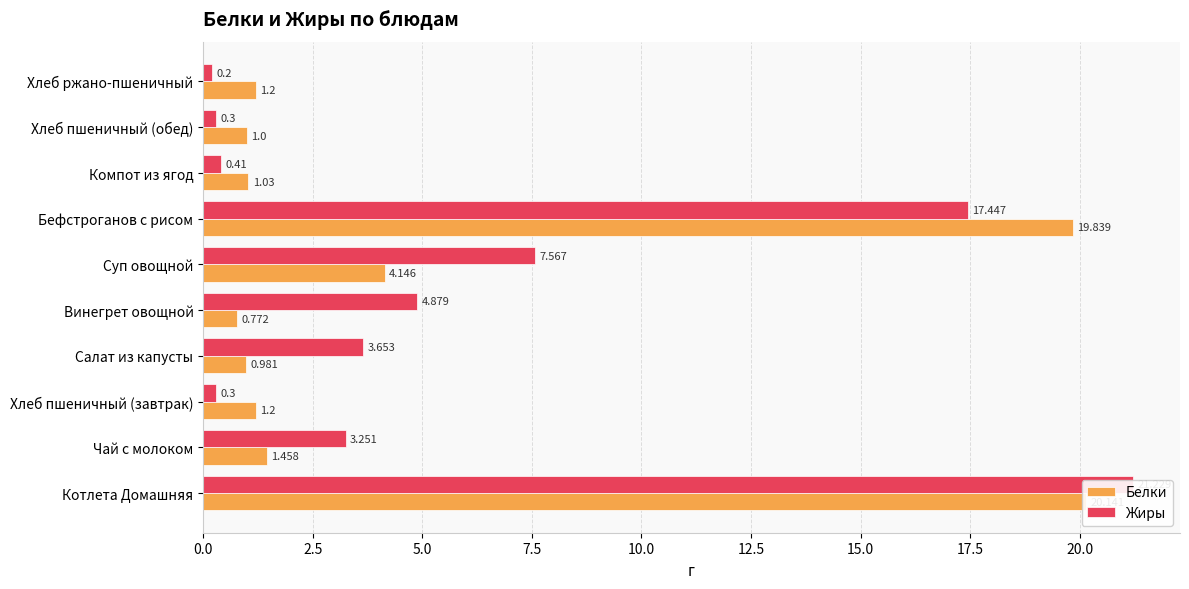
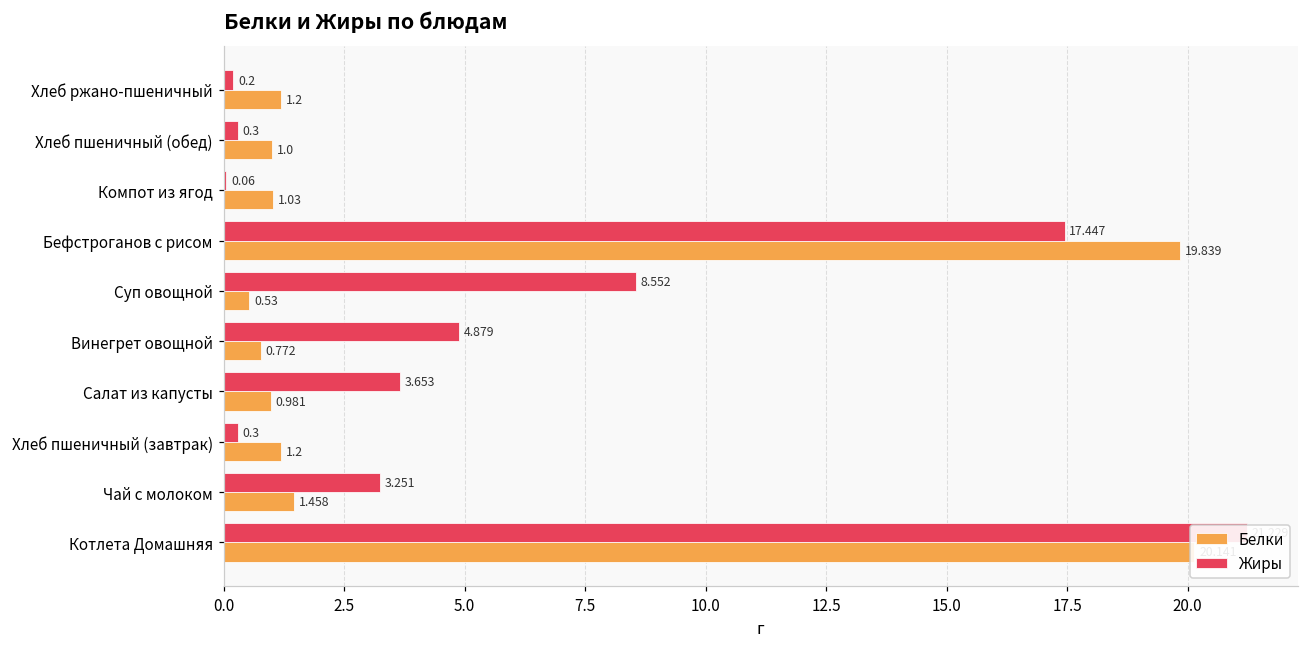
Жиры, Компот из ягод: 0.41 -> 0.06
Жиры, Суп овощной: 7.567 -> 8.552
Белки, Суп овощной: 4.146 -> 0.53
